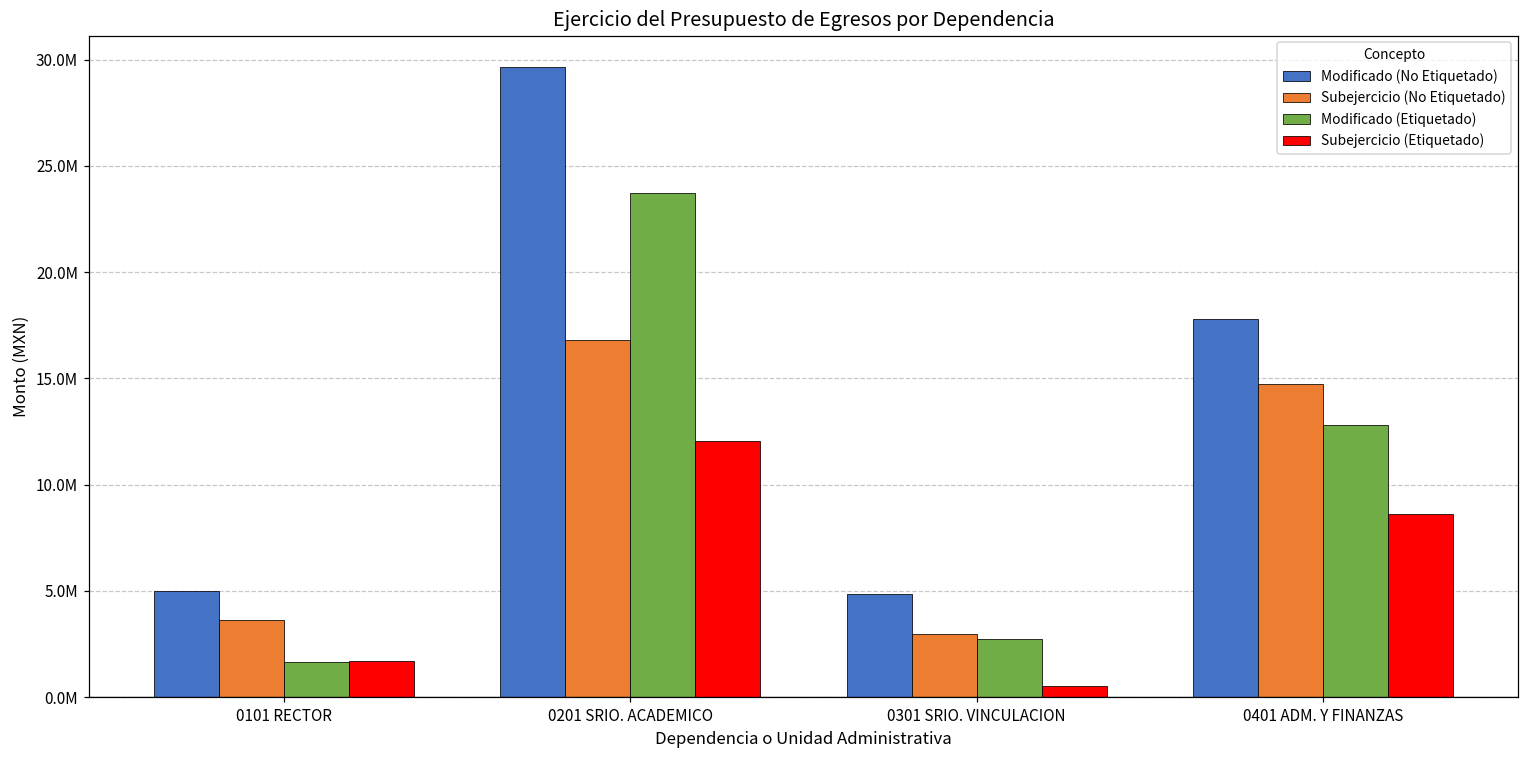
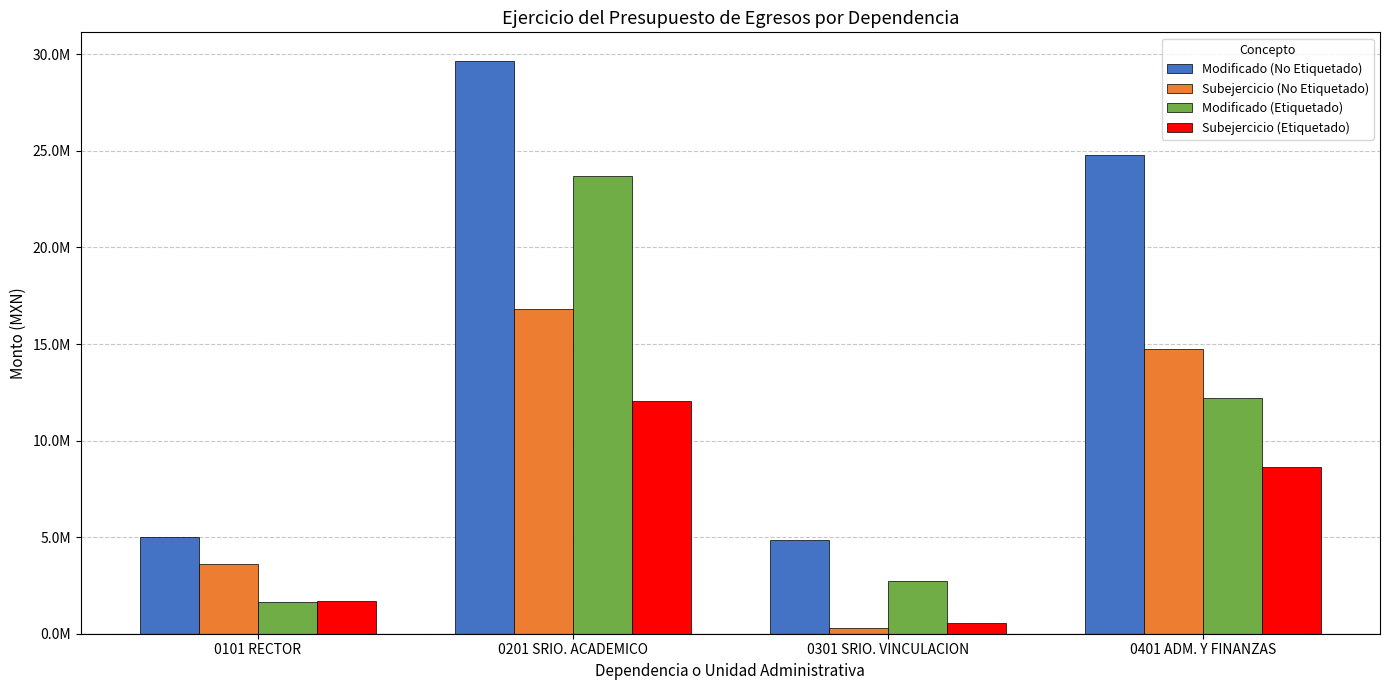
Subejercicio (No Etiquetado), 0301 SRIO. VINCULACION: 3000000 -> 300000
Modificado (No Etiquetado), 0401 ADM. Y FINANZAS: 17800000 -> 24800000
Modificado (Etiquetado), 0401 ADM. Y FINANZAS: 12800000 -> 12200000
